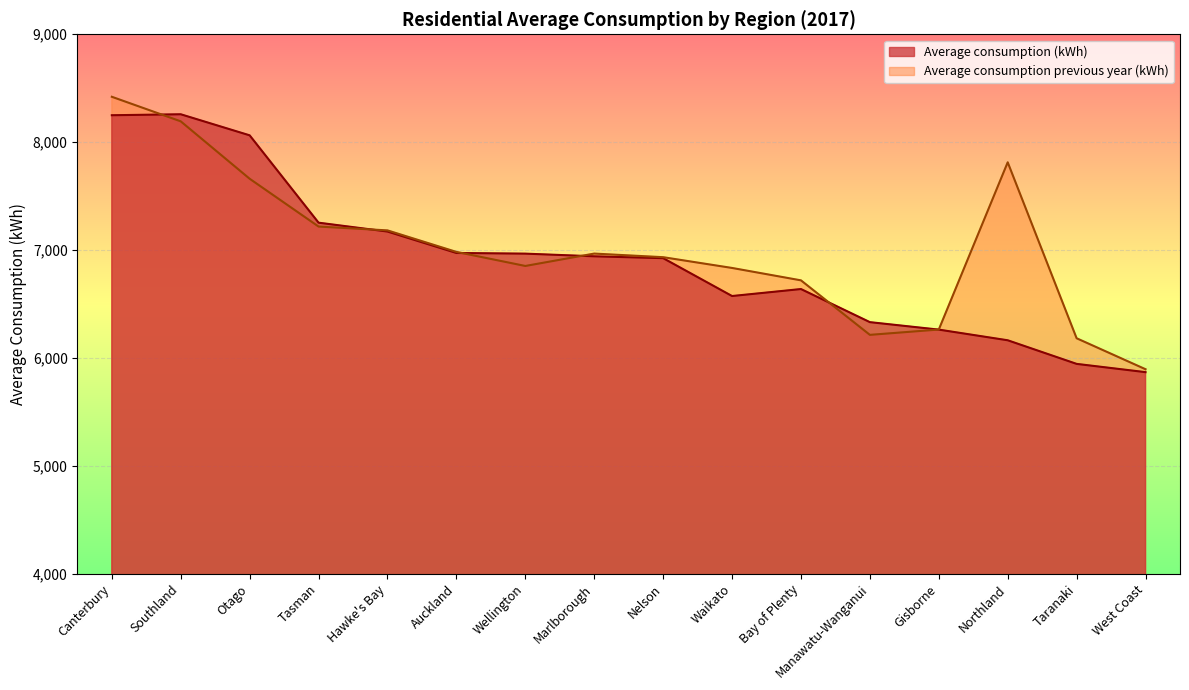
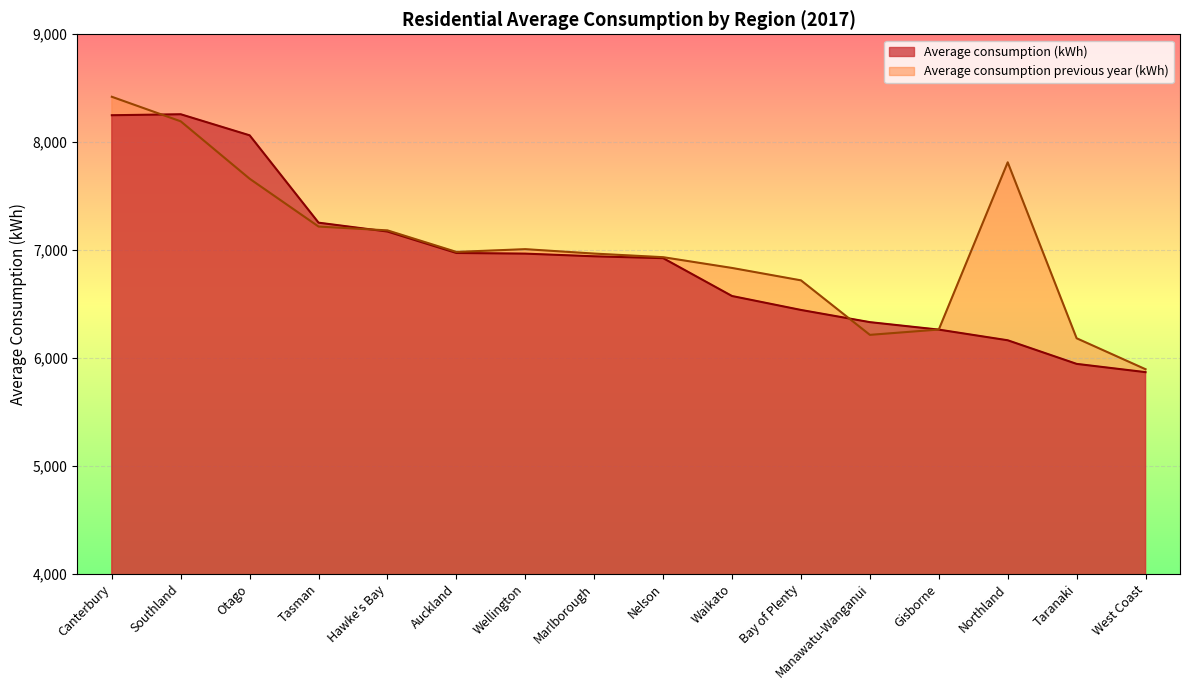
Average consumption previous year (kWh), Wellington: 6,850 -> 7,010
Average consumption (kWh), Bay of Plenty: 6,640 -> 6,440
